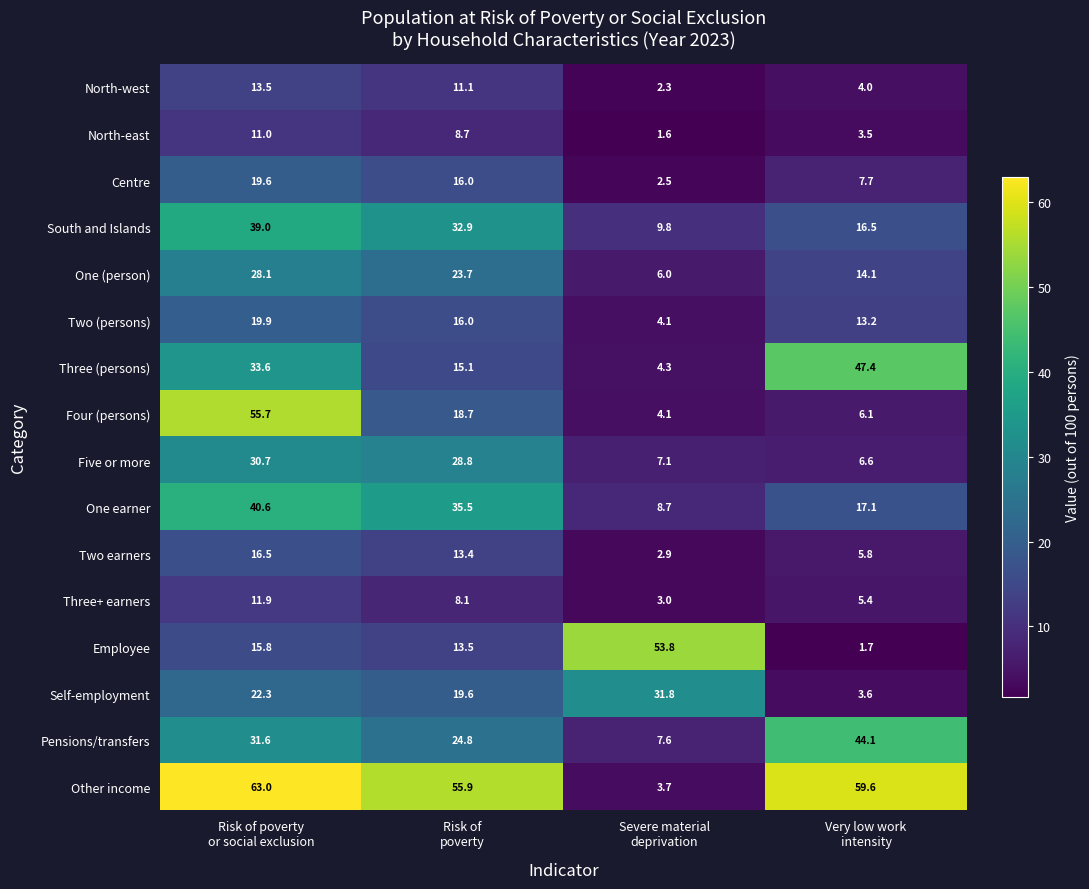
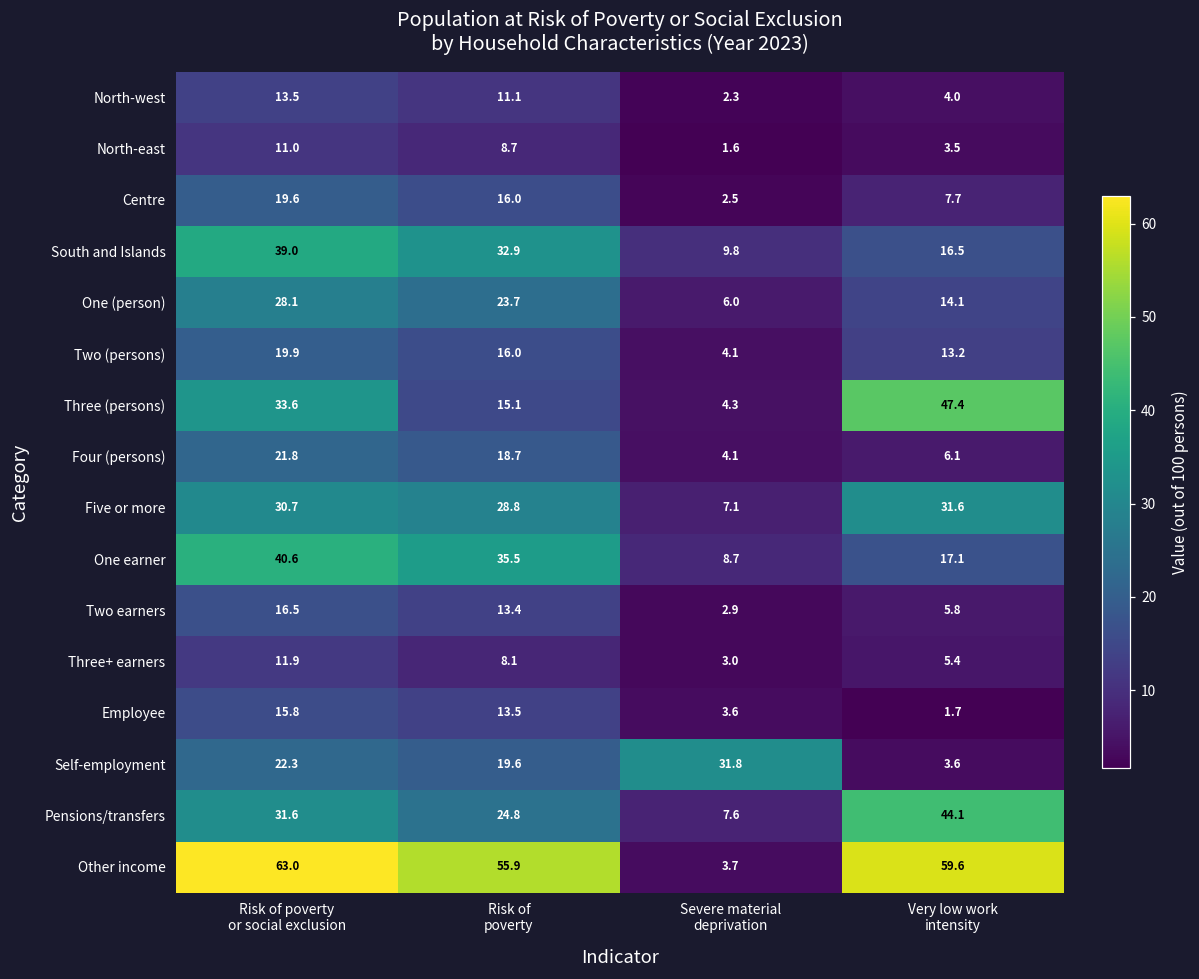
Four (persons), Risk of poverty or social exclusion: 55.7 -> 21.8
Five or more, Very low work intensity: 6.6 -> 31.6
Employee, Severe material deprivation: 53.8 -> 3.6
